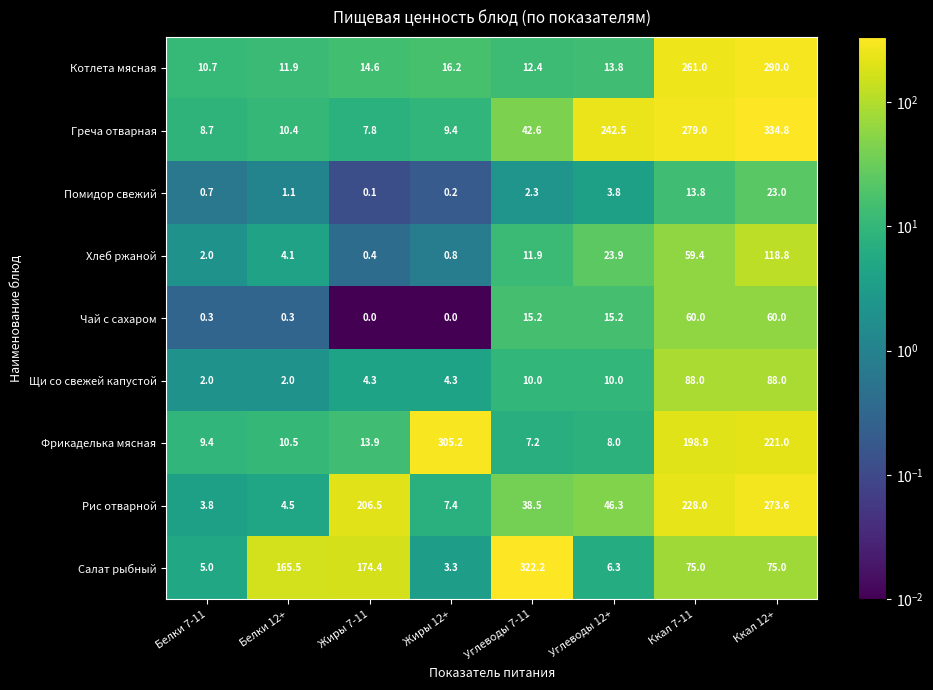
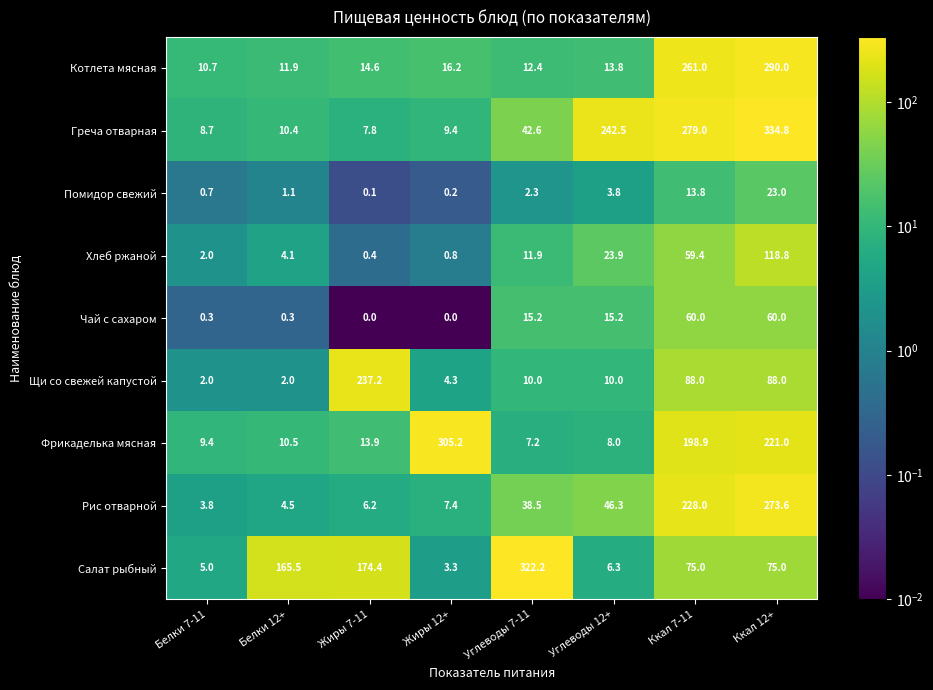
Щи со свежей капустой, Жиры 7-11: 4.3 -> 237.2
Рис отварной, Жиры 7-11: 206.5 -> 6.2
